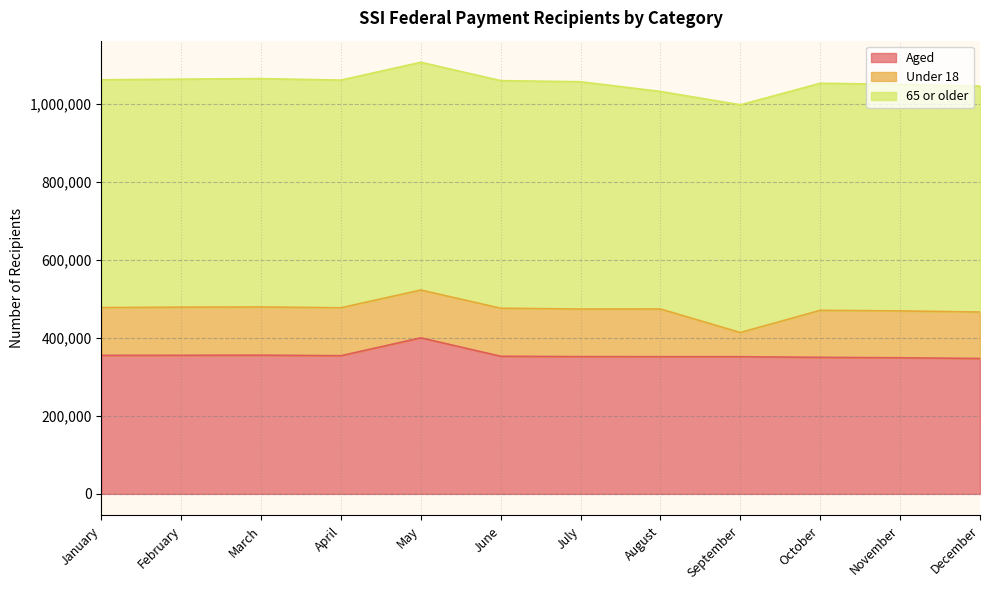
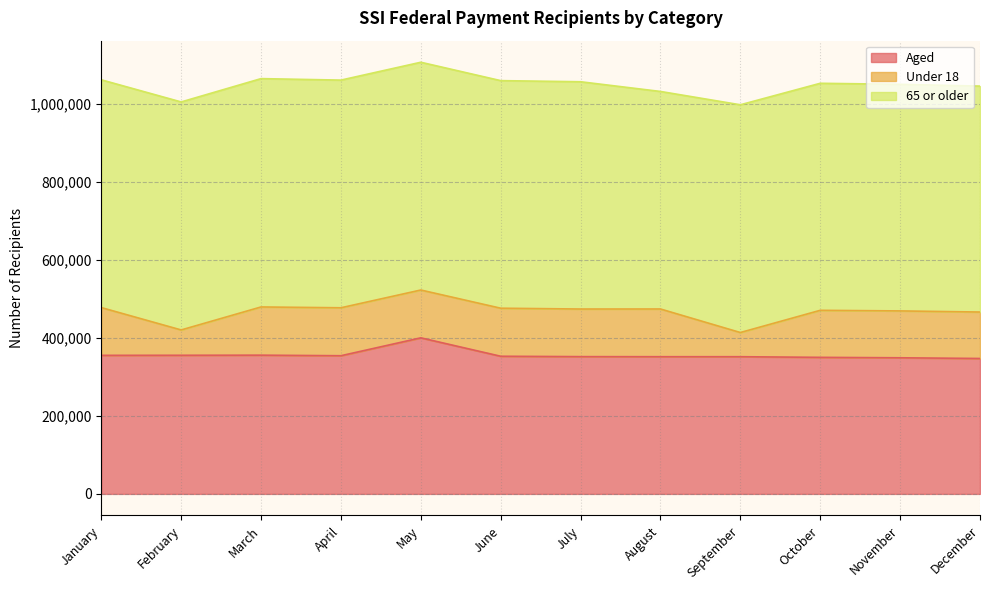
Under 18, February: 120,000 -> 60,000
